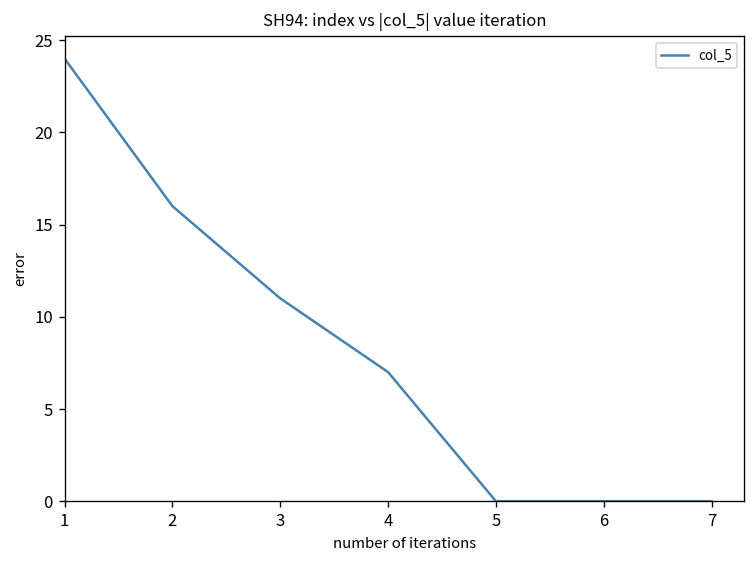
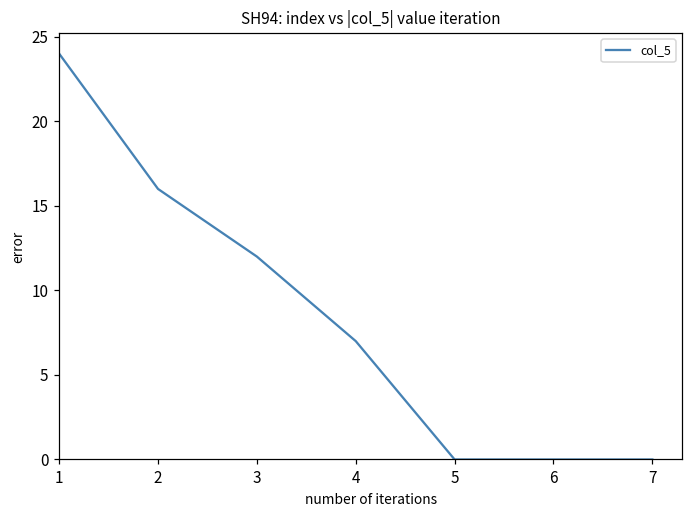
3: 11.0 -> 12.0
